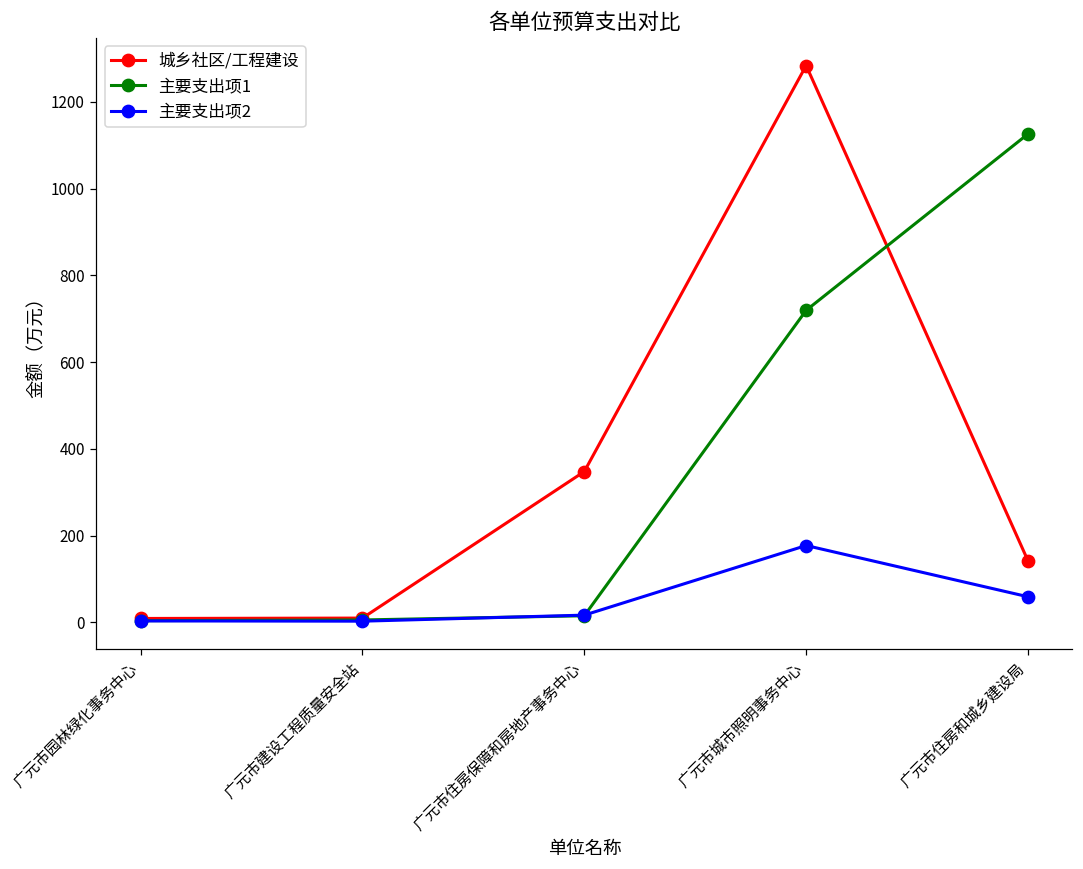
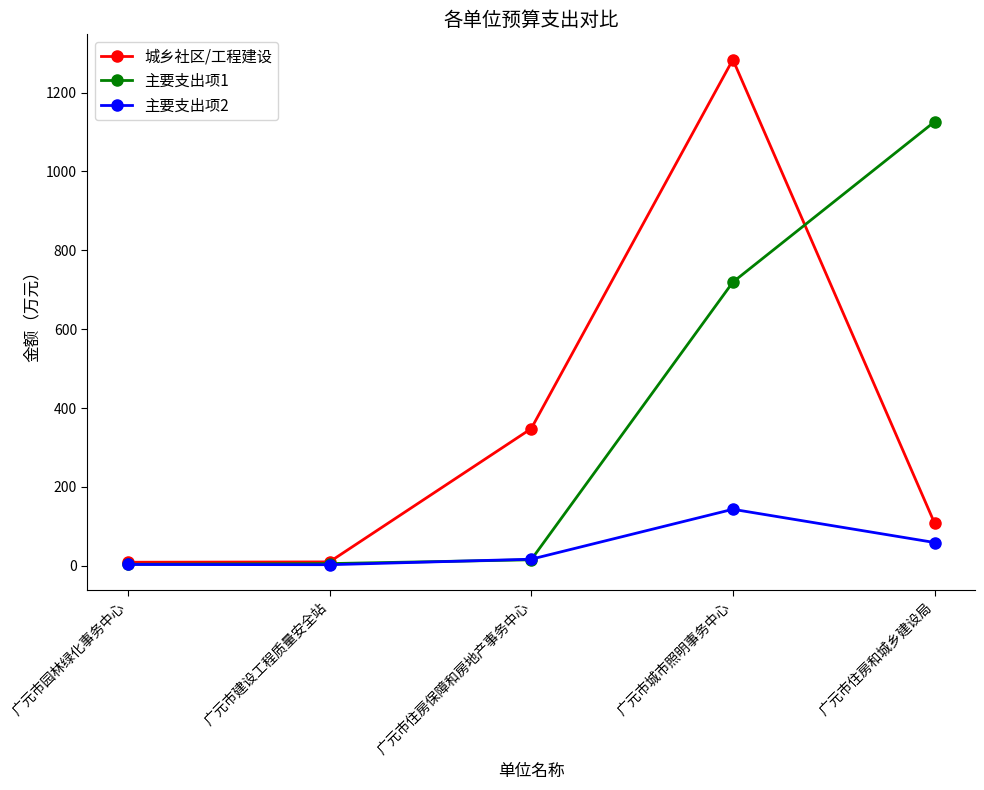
主要支出项2, 广元市城市照明事务中心: 180 -> 140
城乡社区/工程建设, 广元市住房和城乡建设局: 140 -> 110
